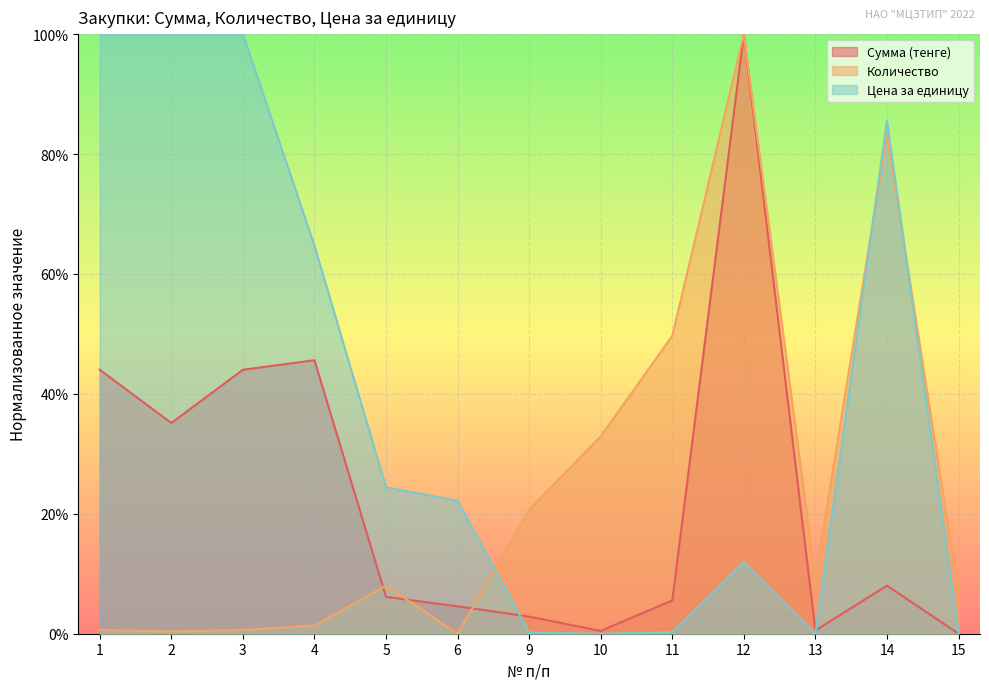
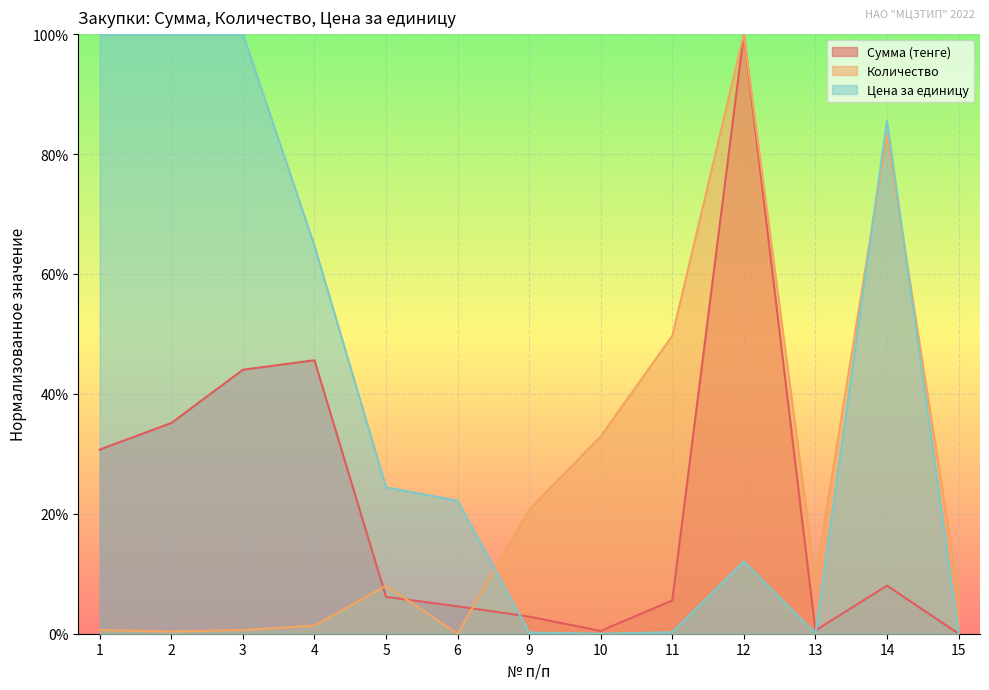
Сумма (тенге), 1: 44% -> 31%
